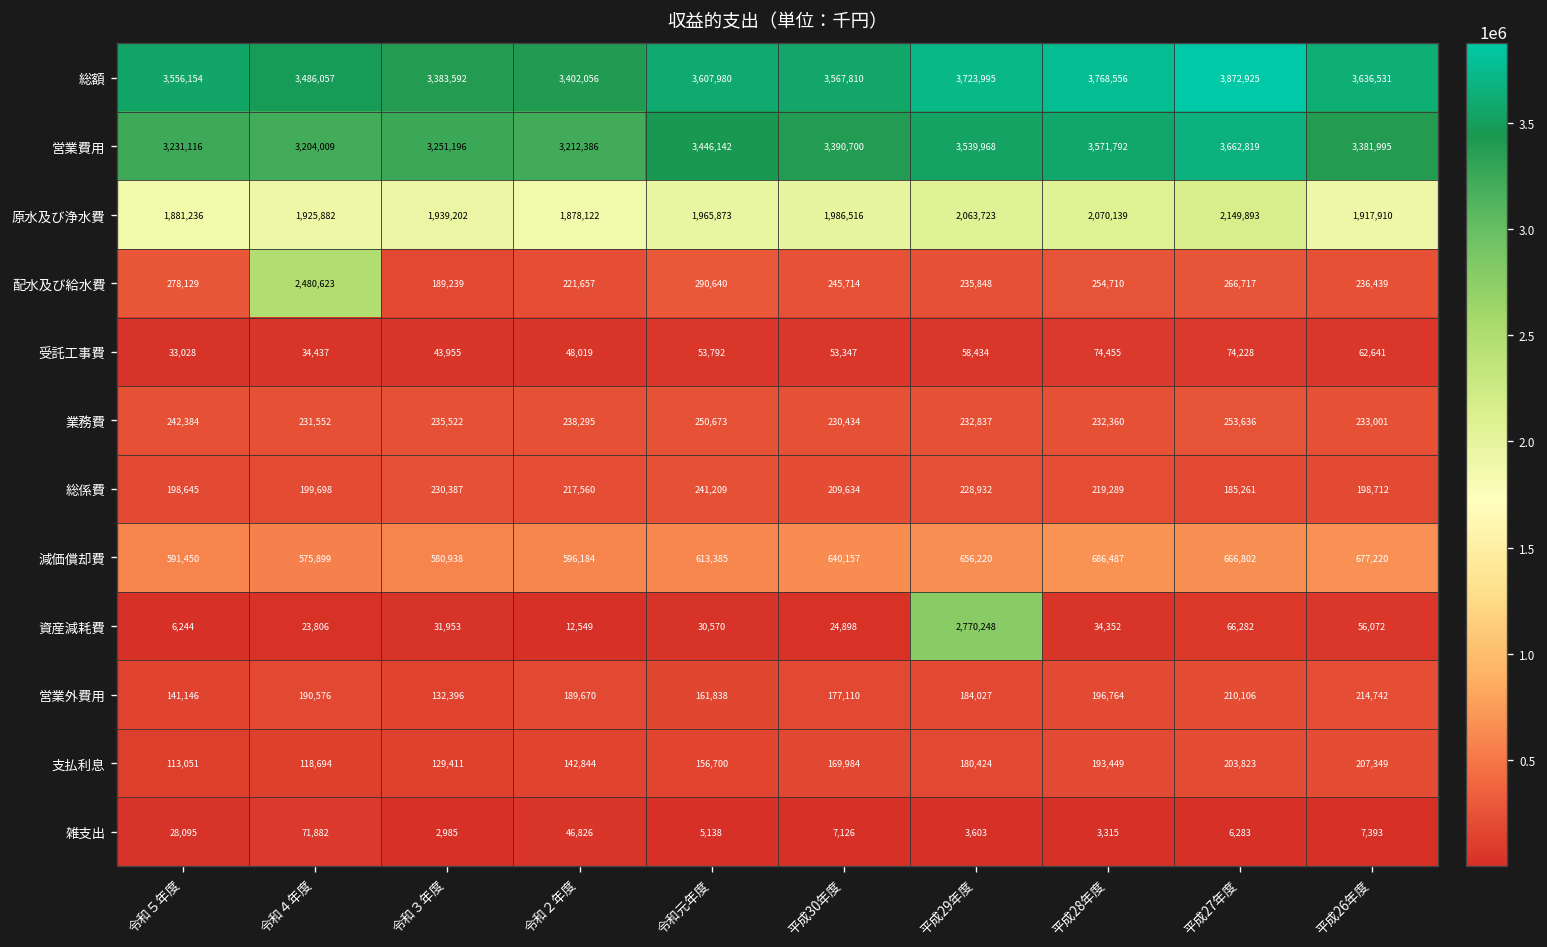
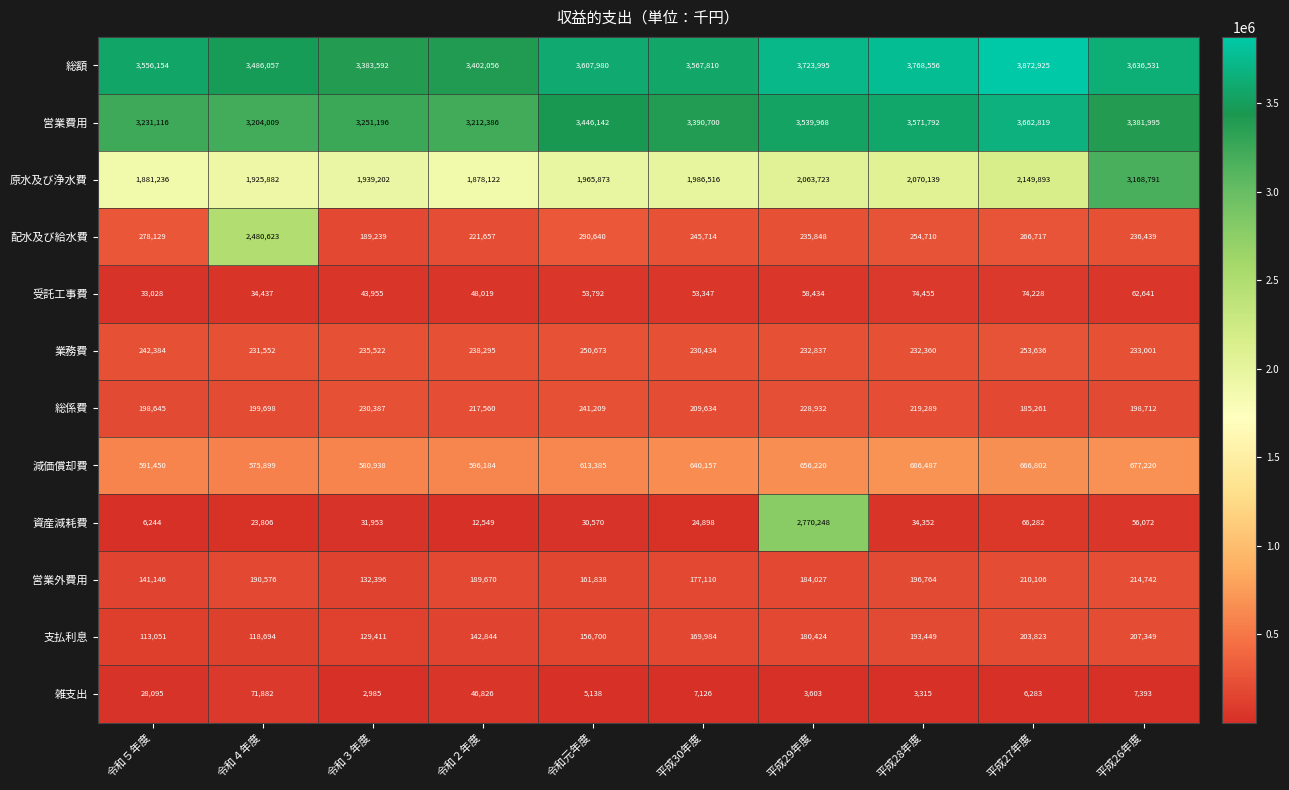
原水及び浄水費, 平成26年度: 1,917,910 -> 3,168,791
